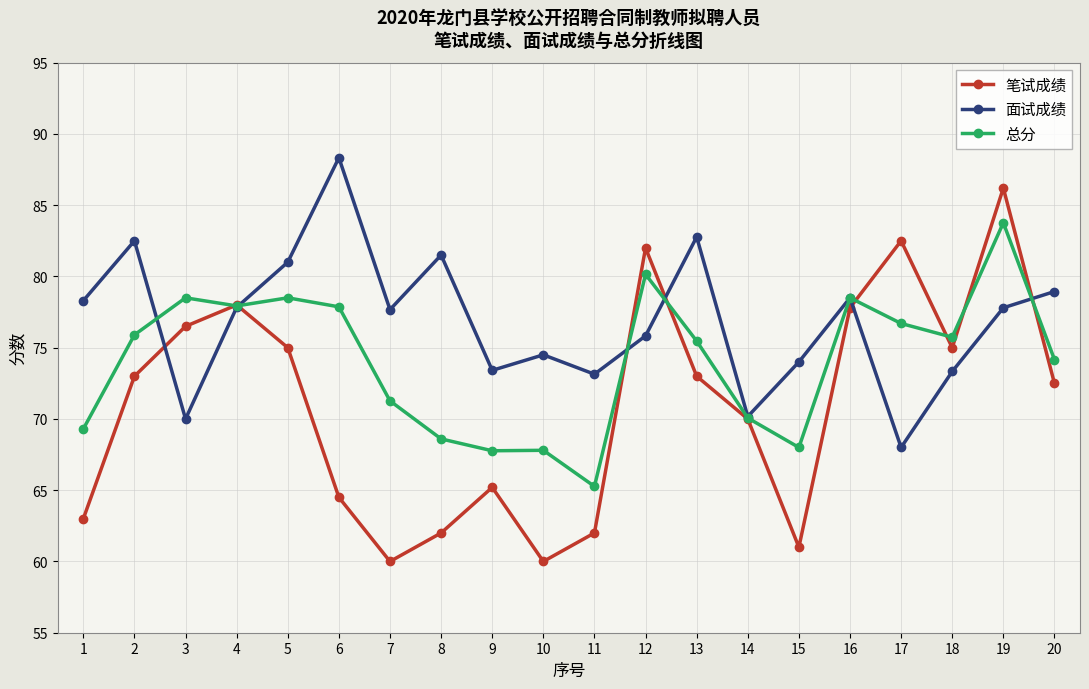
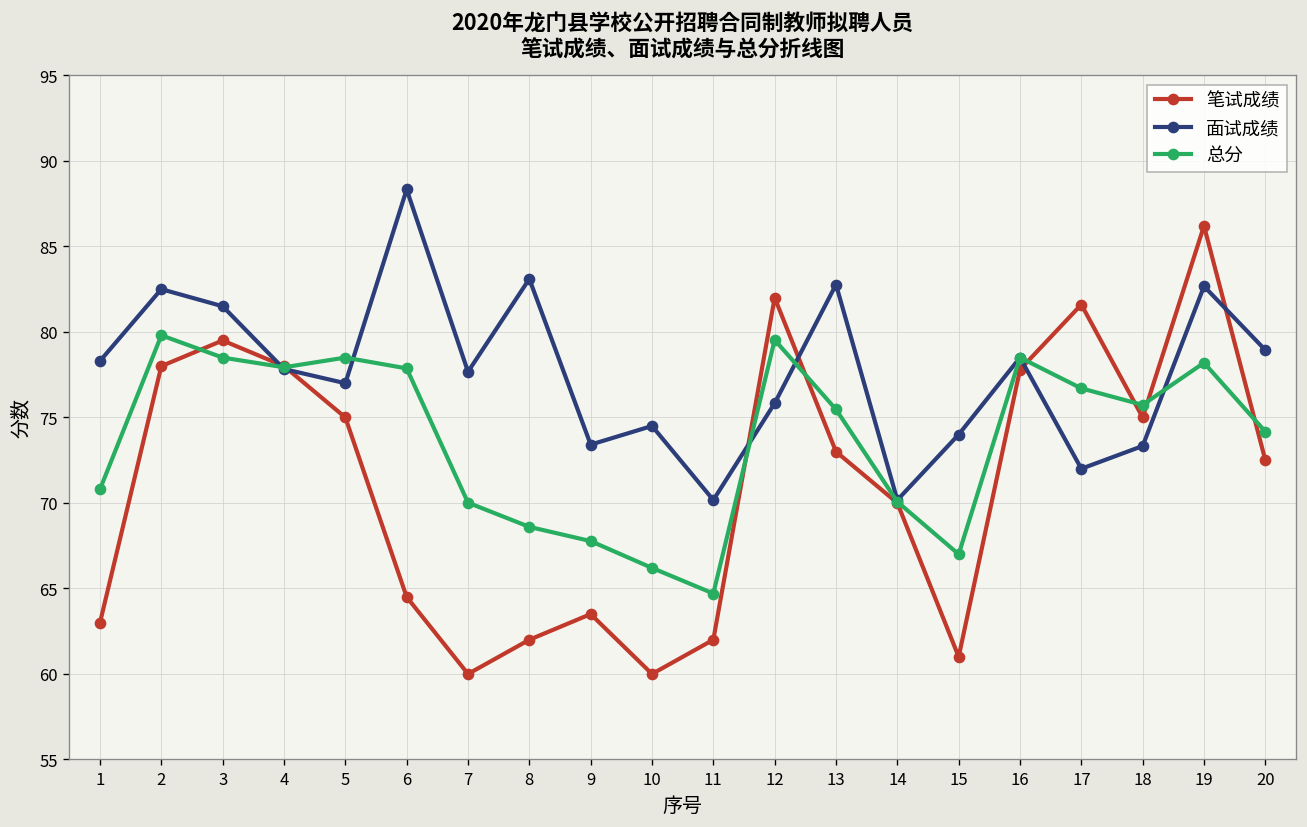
总分, 1: 69.3 -> 70.8
笔试成绩, 2: 73 -> 78
总分, 2: 75.9 -> 79.8
笔试成绩, 3: 76.5 -> 79.5
面试成绩, 3: 70.0 -> 81.5
面试成绩, 5: 81 -> 77
总分, 7: 71.3 -> 70.0
面试成绩, 8: 81.5 -> 83.1
笔试成绩, 9: 65.2 -> 63.5
总分, 10: 67.8 -> 66.2
面试成绩, 11: 73.1 -> 70.2
总分, 11: 65.3 -> 64.7
总分, 12: 80.1 -> 79.5
总分, 15: 68 -> 67
笔试成绩, 17: 82.5 -> 81.6
面试成绩, 17: 68 -> 72
面试成绩, 19: 77.8 -> 82.7
总分, 19: 83.8 -> 78.2
